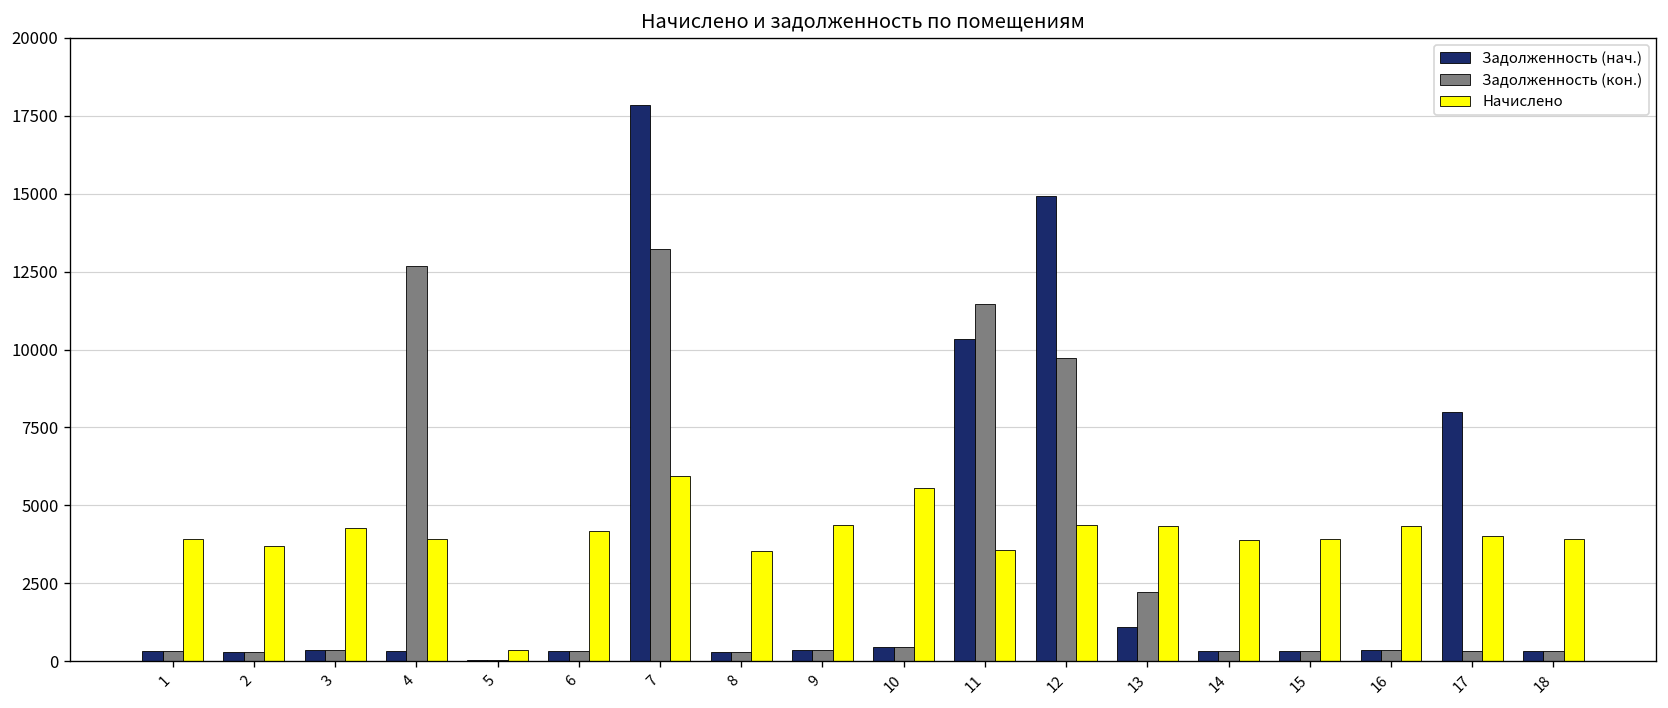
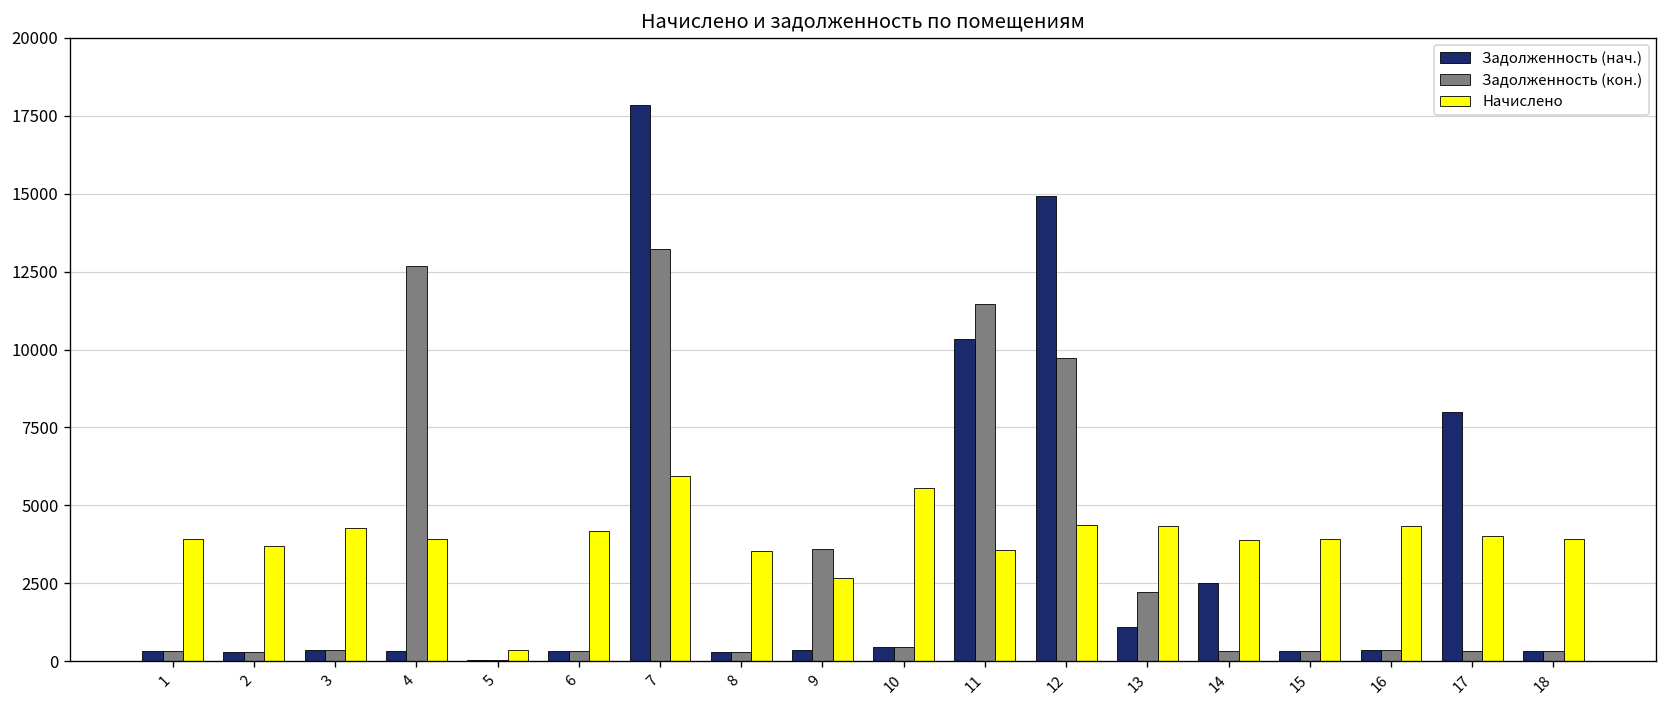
Задолженность (кон.), 9: 400 -> 3600
Начислено, 9: 4400 -> 2700
Задолженность (нач.), 14: 300 -> 2500
